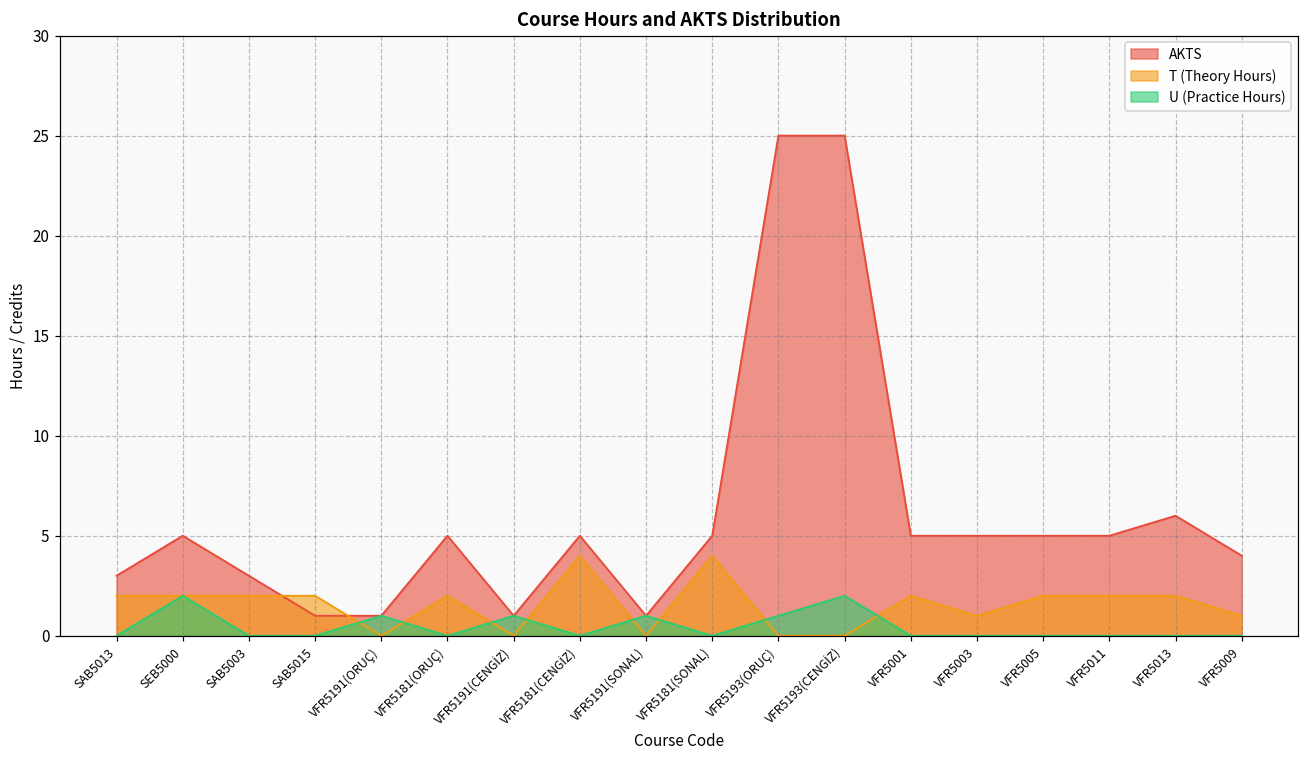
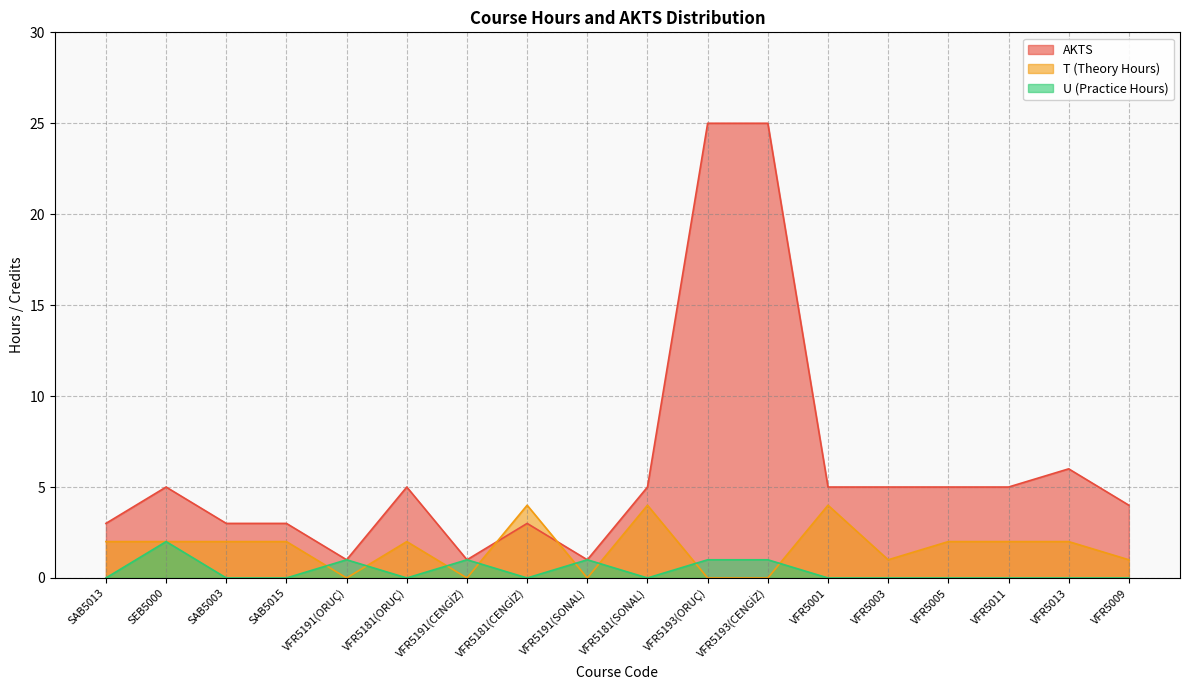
AKTS, SAB5015: 1 -> 3
AKTS, VFR5181(CENGİZ): 5 -> 3
U (Practice Hours), VFR5193(CENGİZ): 2 -> 1
T (Theory Hours), VFR5001: 2 -> 4
